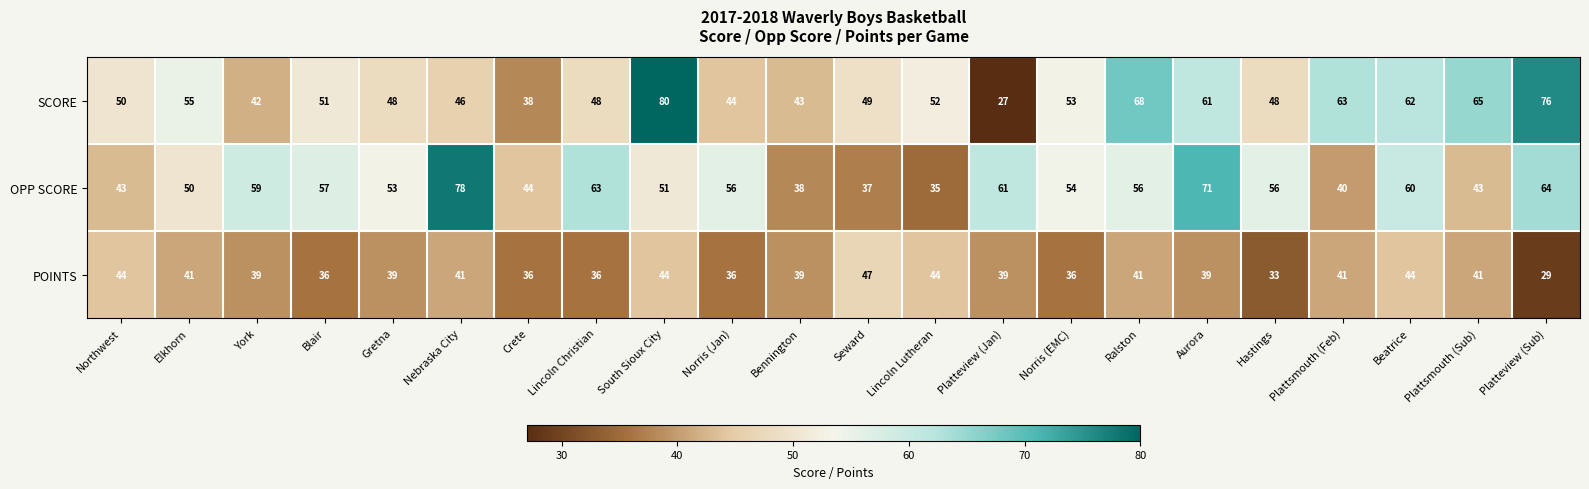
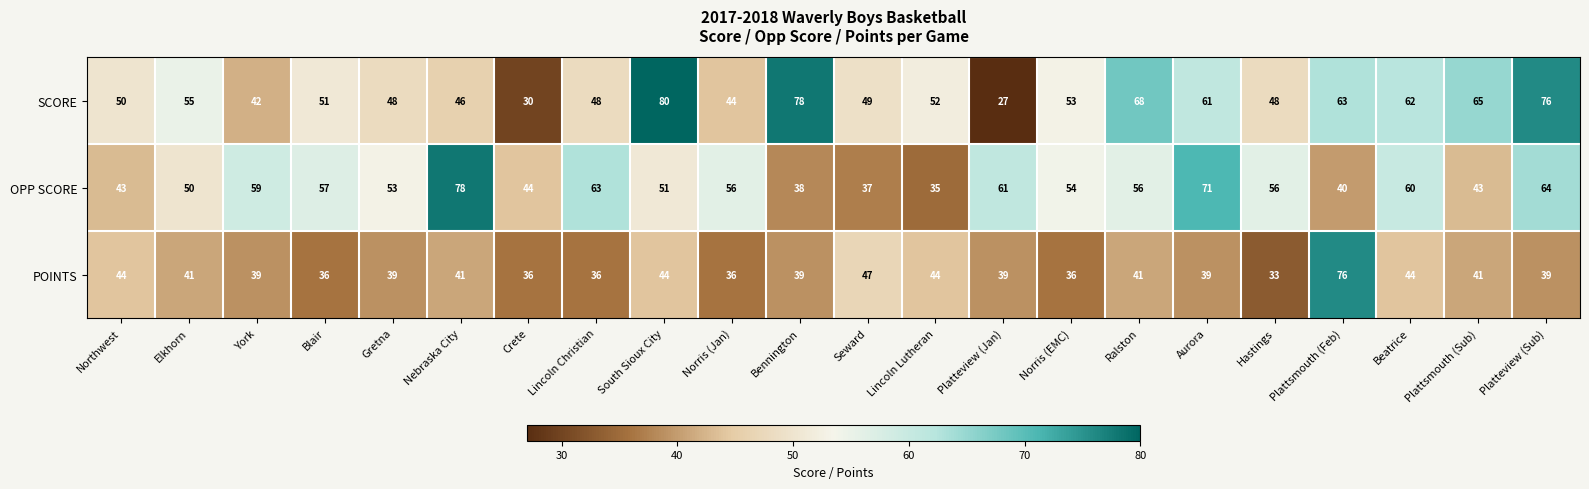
SCORE, Crete: 38 -> 30
SCORE, Bennington: 43 -> 78
POINTS, Plattsmouth (Feb): 41 -> 76
POINTS, Platteview (Sub): 29 -> 39
